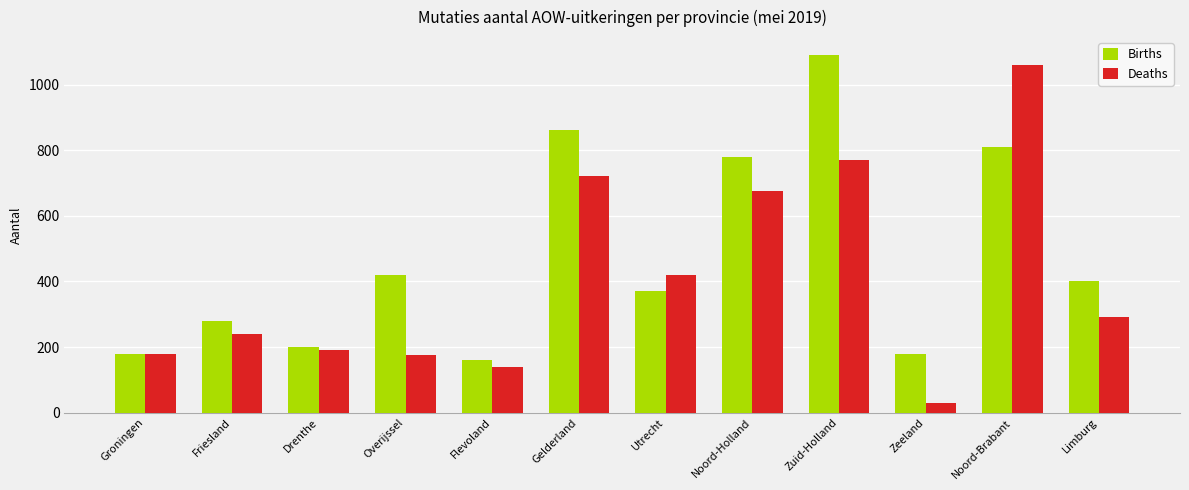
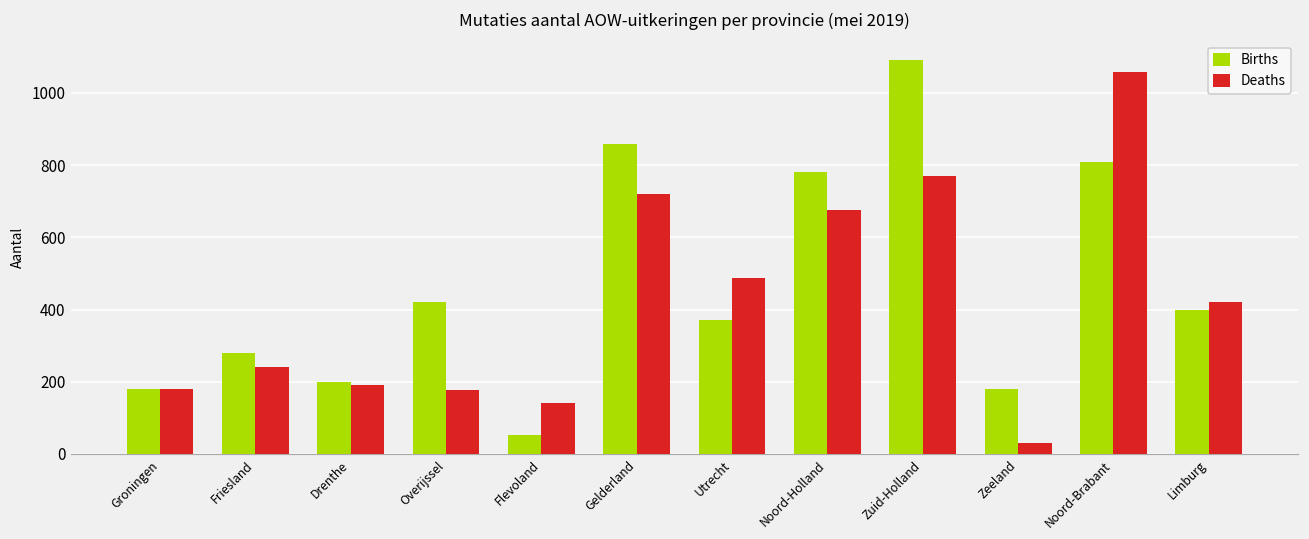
Births, Flevoland: 160 -> 50
Deaths, Utrecht: 420 -> 490
Deaths, Limburg: 290 -> 420
